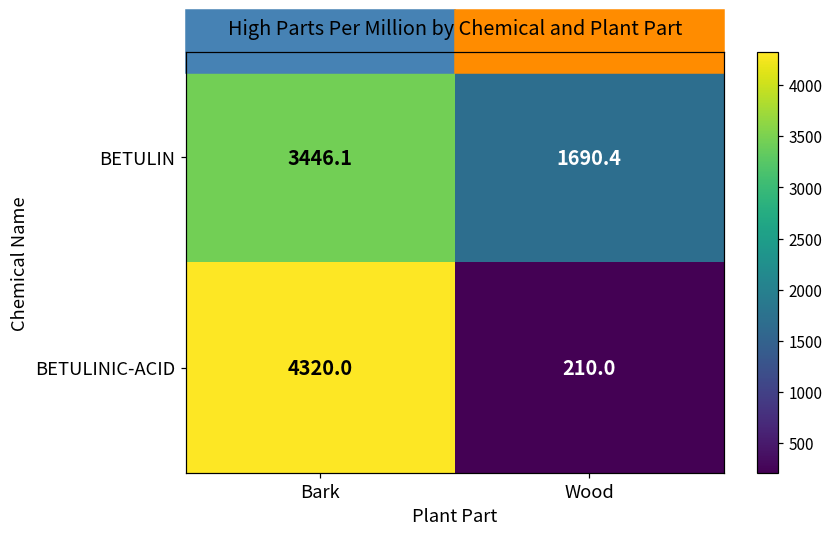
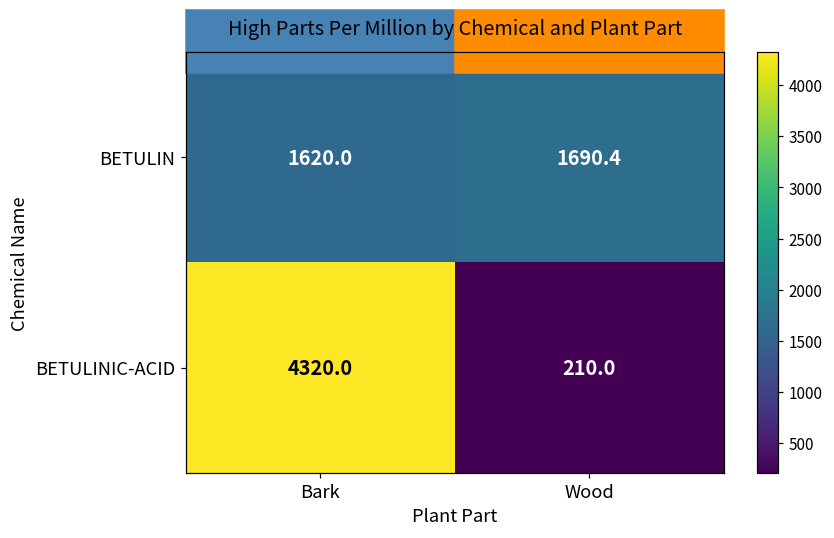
BETULIN, Bark: 3446.1 -> 1620.0
